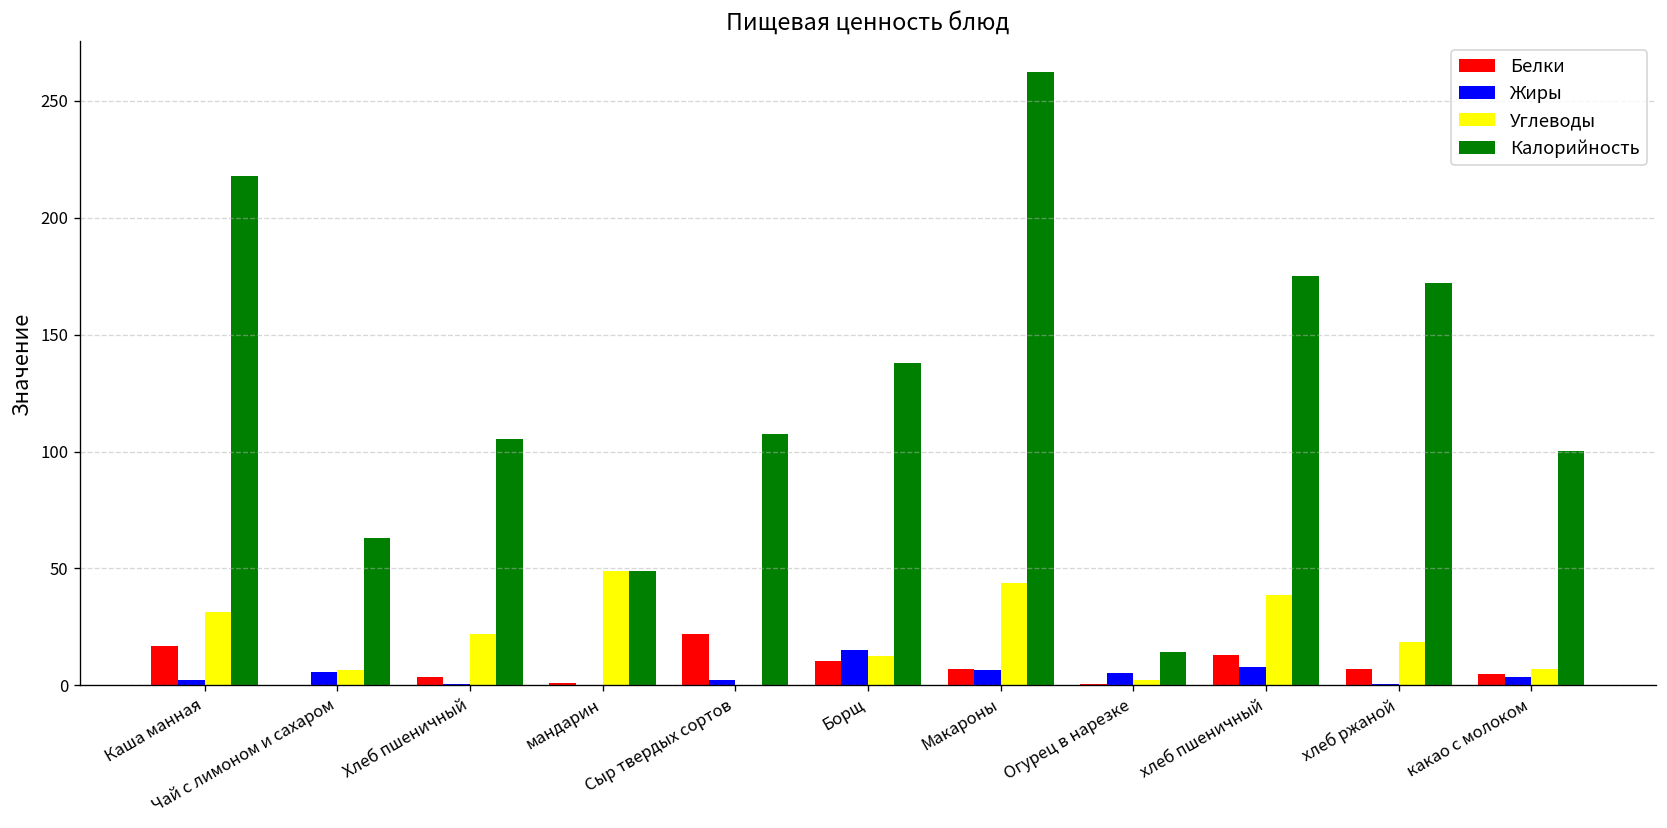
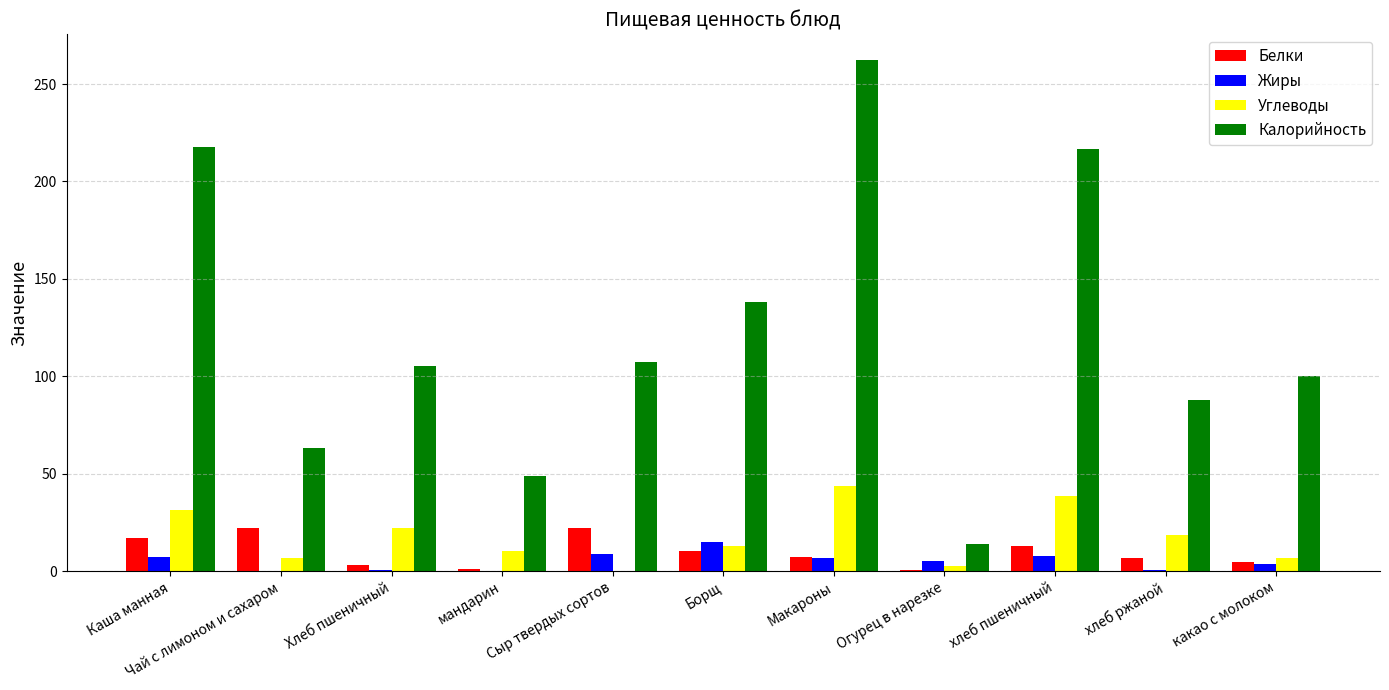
Жиры, Каша манная: 2 -> 7
Белки, Чай с лимоном и сахаром: 0 -> 22
Жиры, Чай с лимоном и сахаром: 6 -> 0
Углеводы, мандарин: 49 -> 11
Жиры, Сыр твердых сортов: 2 -> 9
Калорийность, хлеб пшеничный: 175 -> 217
Калорийность, хлеб ржаной: 172 -> 88
